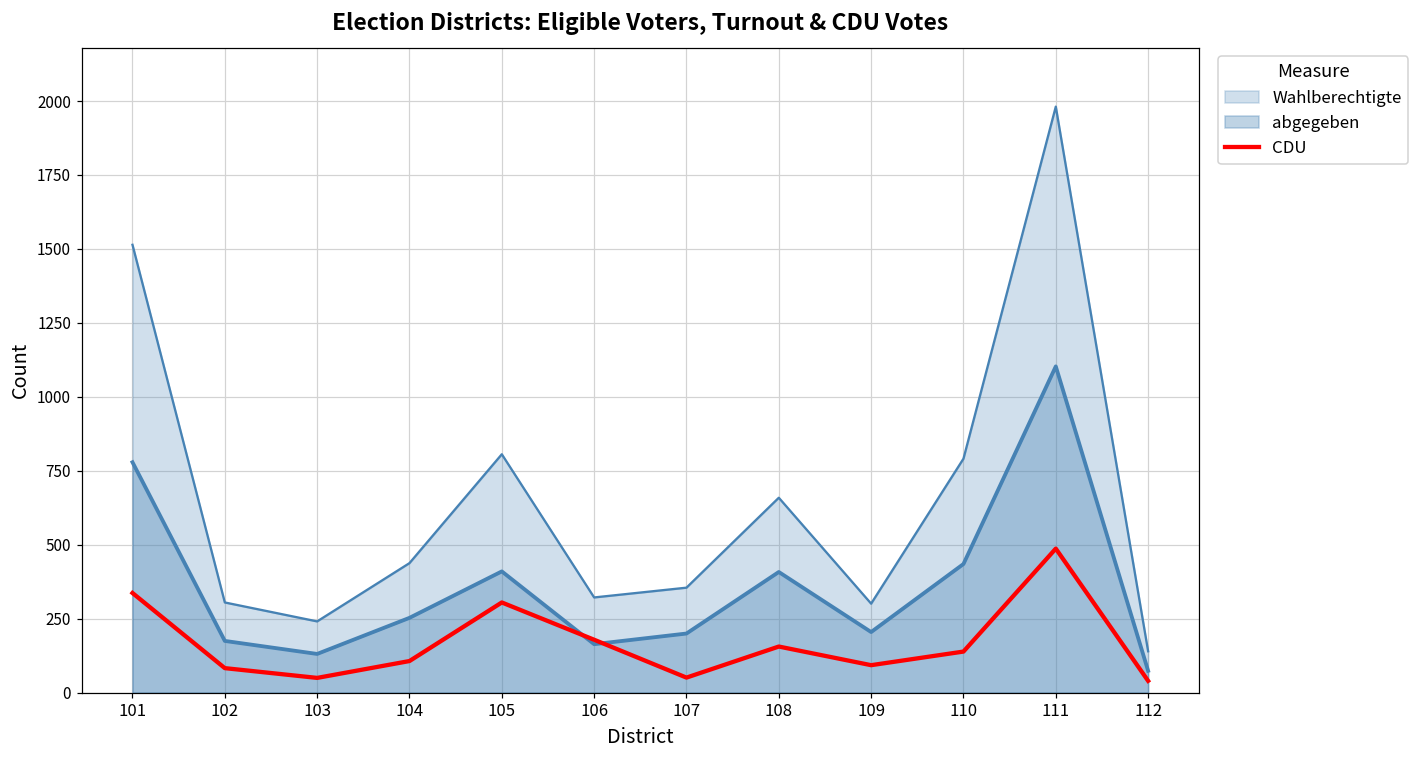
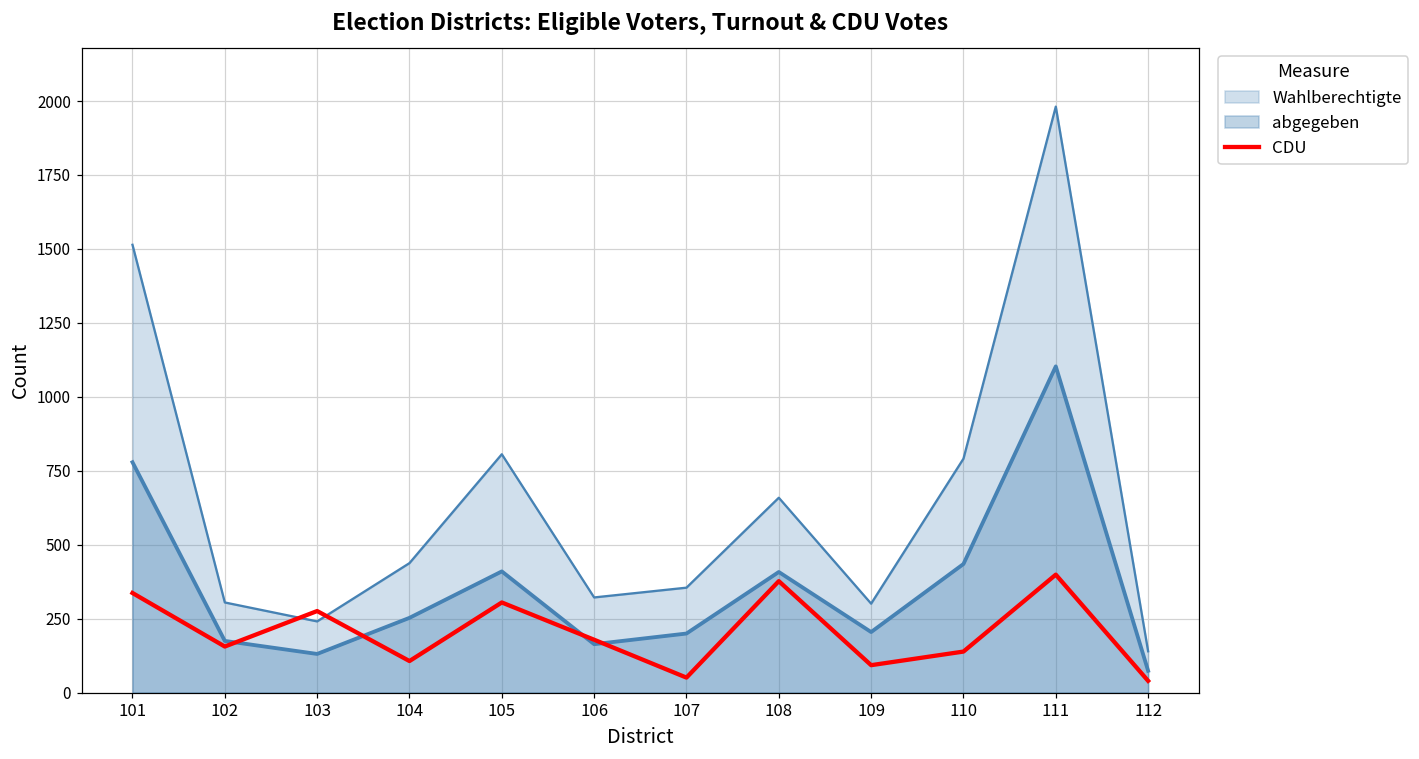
CDU, 102: 80 -> 160
CDU, 103: 50 -> 280
CDU, 108: 160 -> 380
CDU, 111: 490 -> 400
